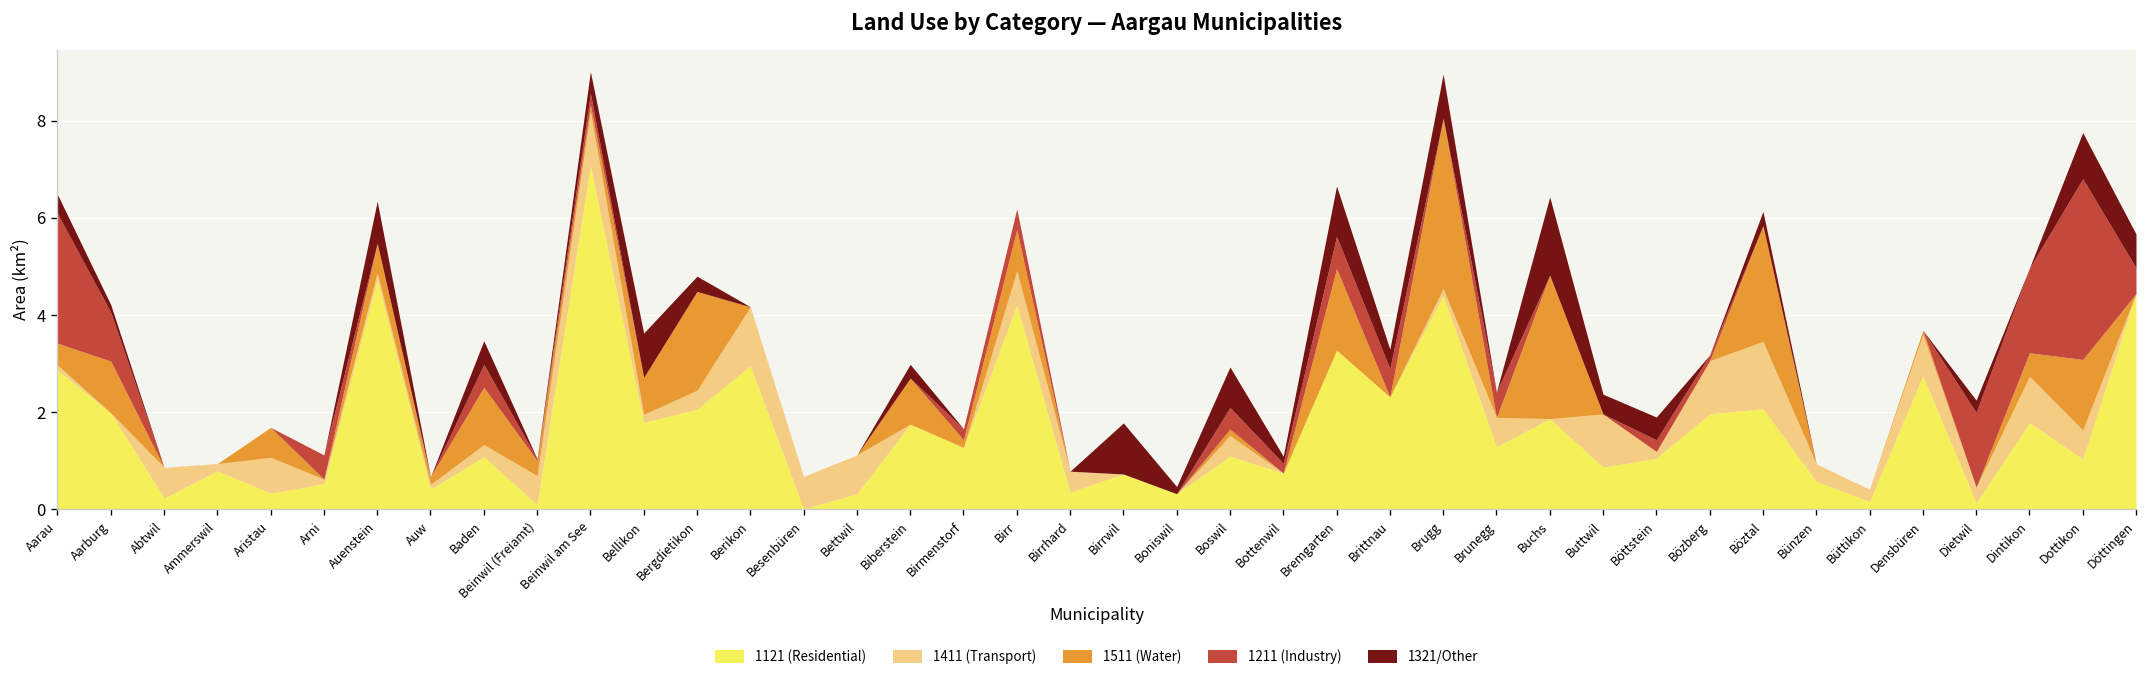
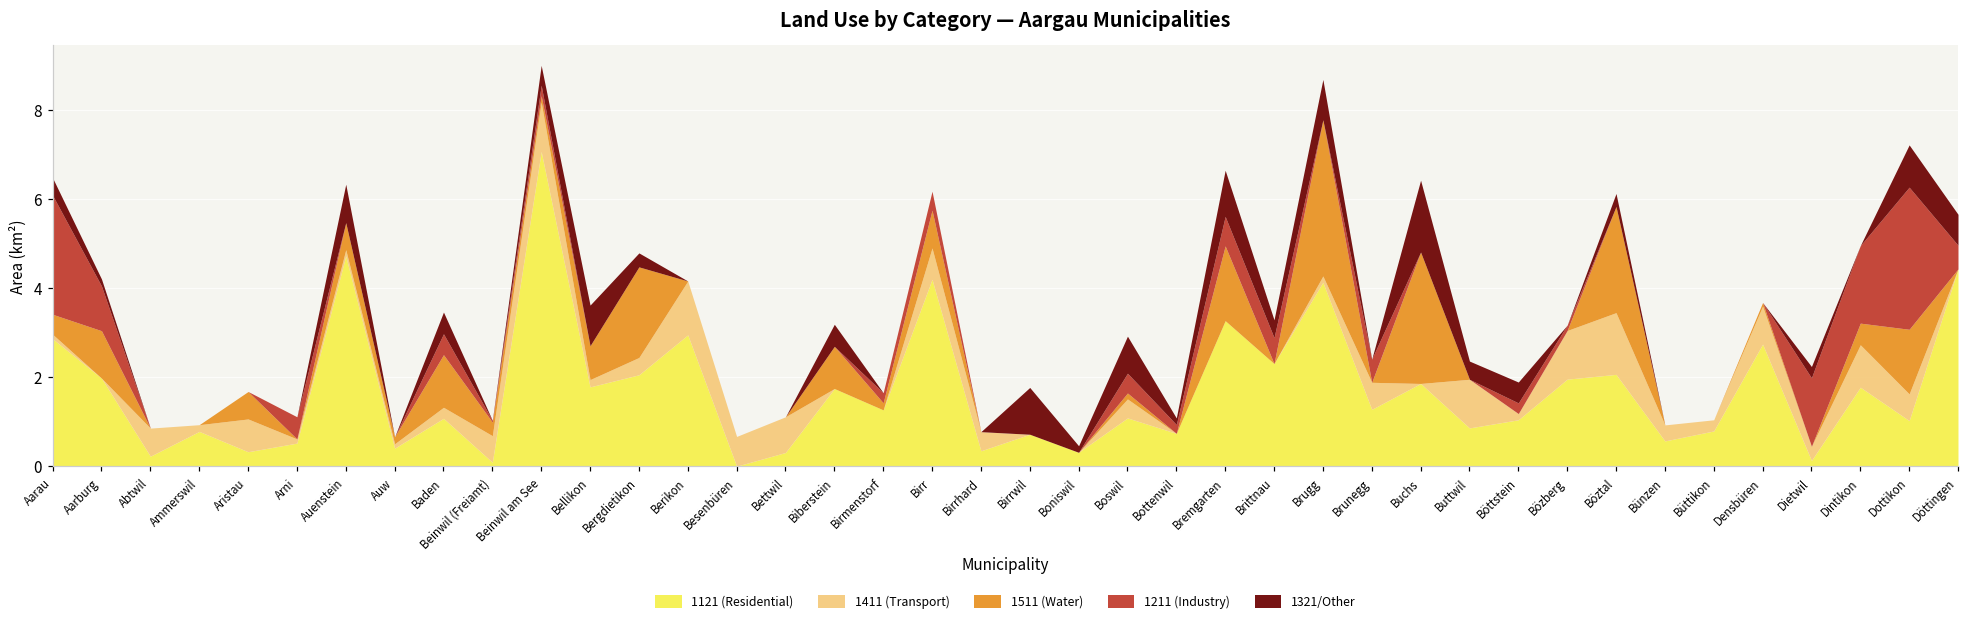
1321/Other, Biberstein: 0.3 -> 0.5
1121 (Residential), Brugg: 4.4 -> 4.1
1121 (Residential), Büttikon: 0.2 -> 0.8
1211 (Industry), Dottikon: 3.7 -> 3.2
